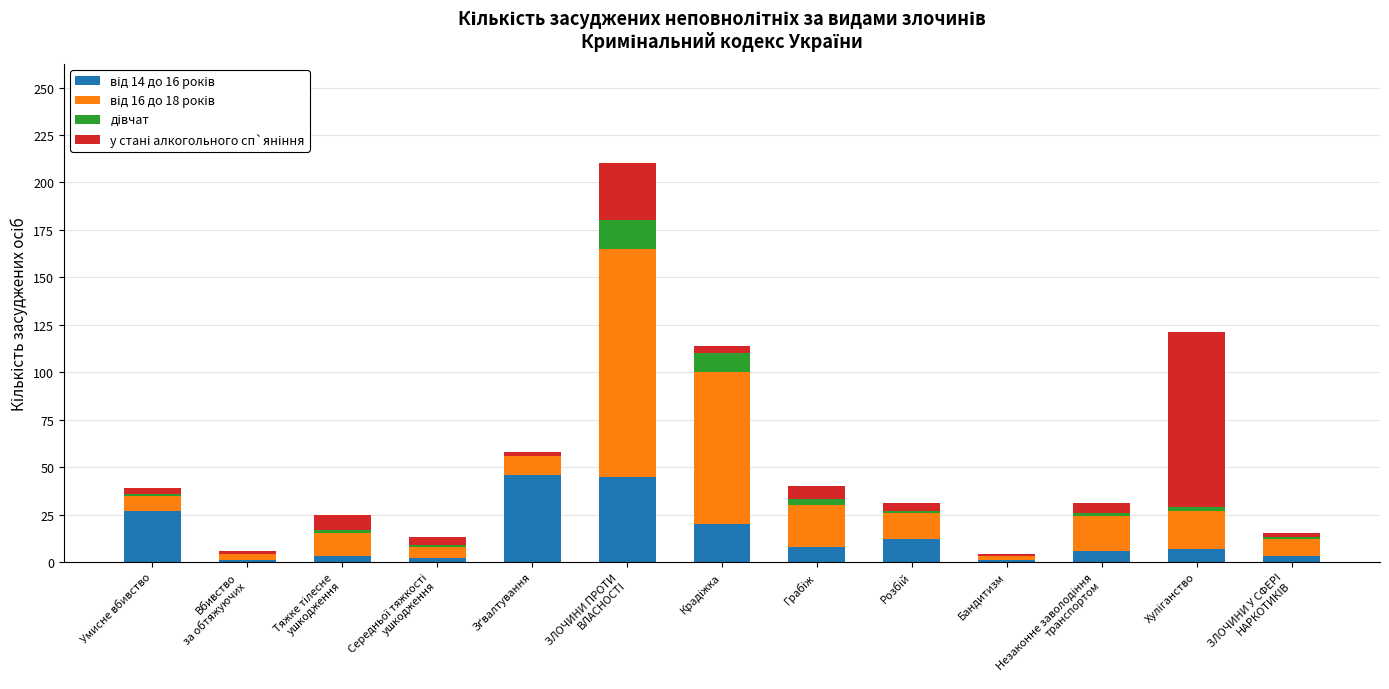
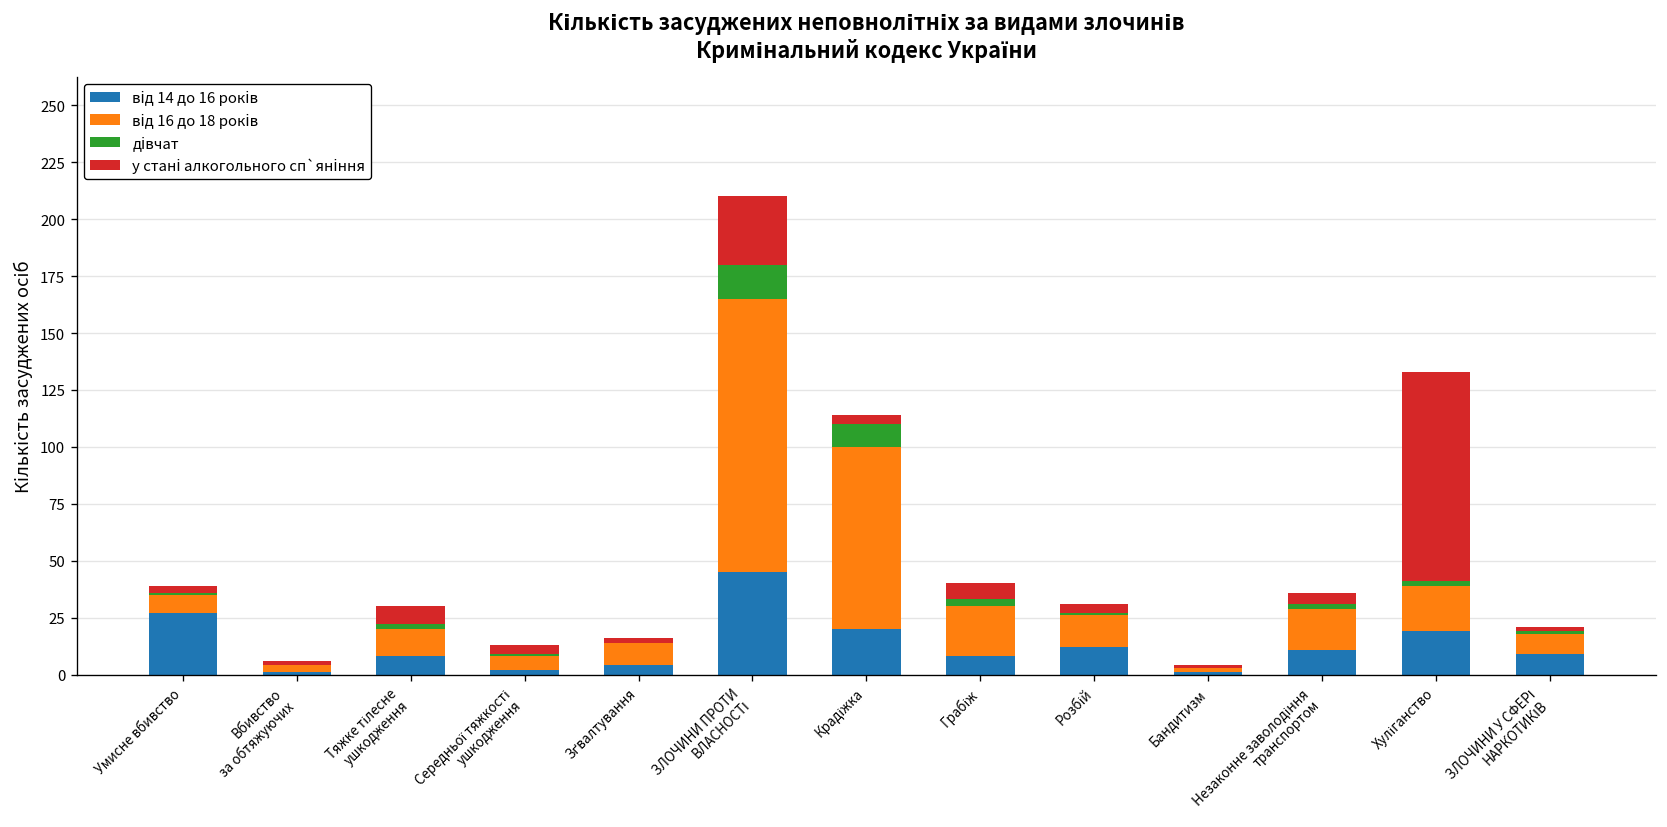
від 14 до 16 років, Тяжке тілесне ушкодження: 3 -> 8
від 14 до 16 років, Зґвалтування: 46 -> 4
від 14 до 16 років, Незаконне заволодіння транспортом: 6 -> 11
від 14 до 16 років, Хуліганство: 7 -> 19
від 14 до 16 років, ЗЛОЧИНИ У СФЕРІ НАРКОТИКІВ: 3 -> 9
